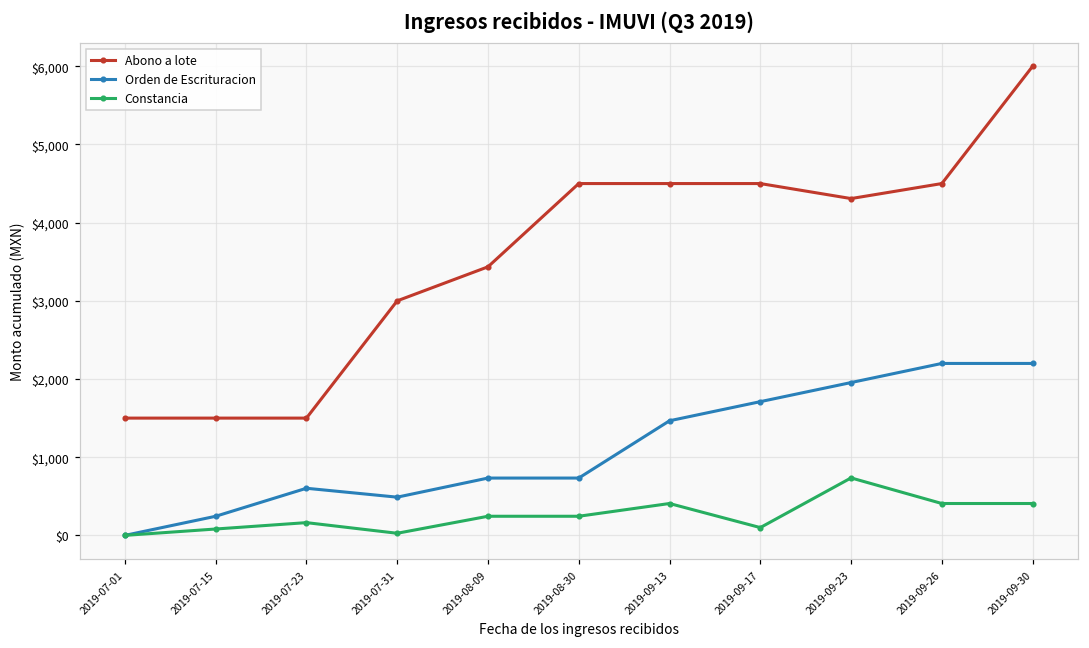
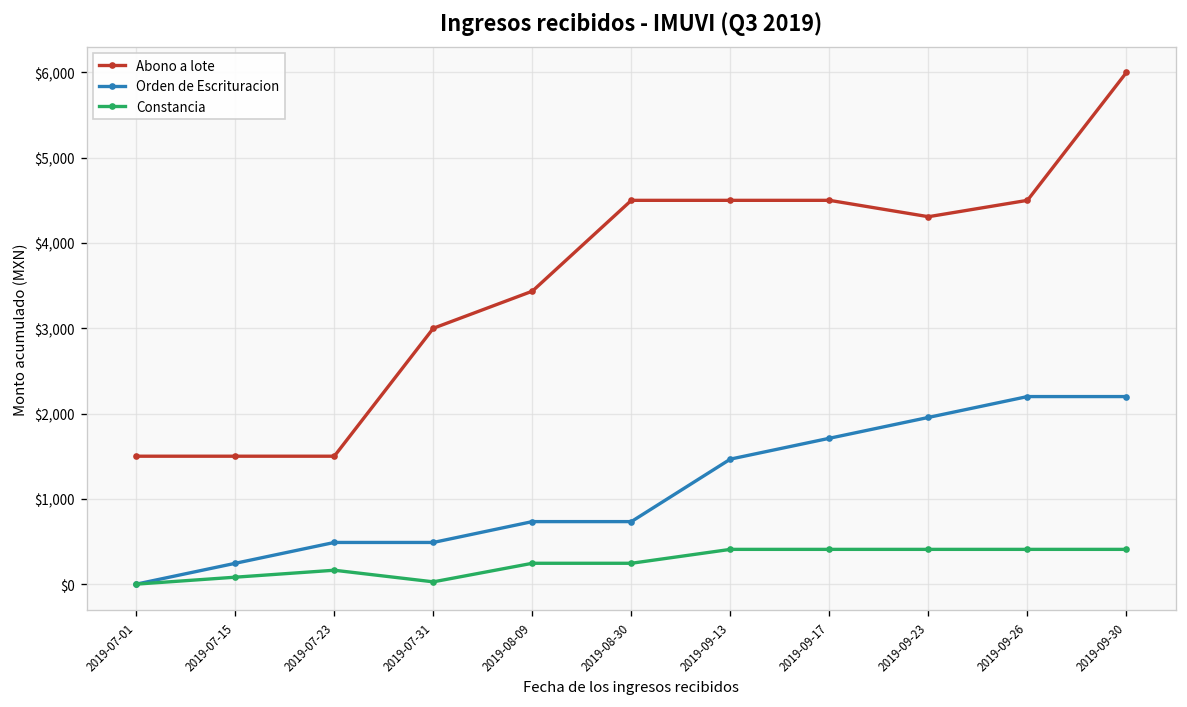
Orden de Escrituracion, 2019-07-23: $600 -> $500
Constancia, 2019-09-17: $100 -> $400
Constancia, 2019-09-23: $700 -> $400
